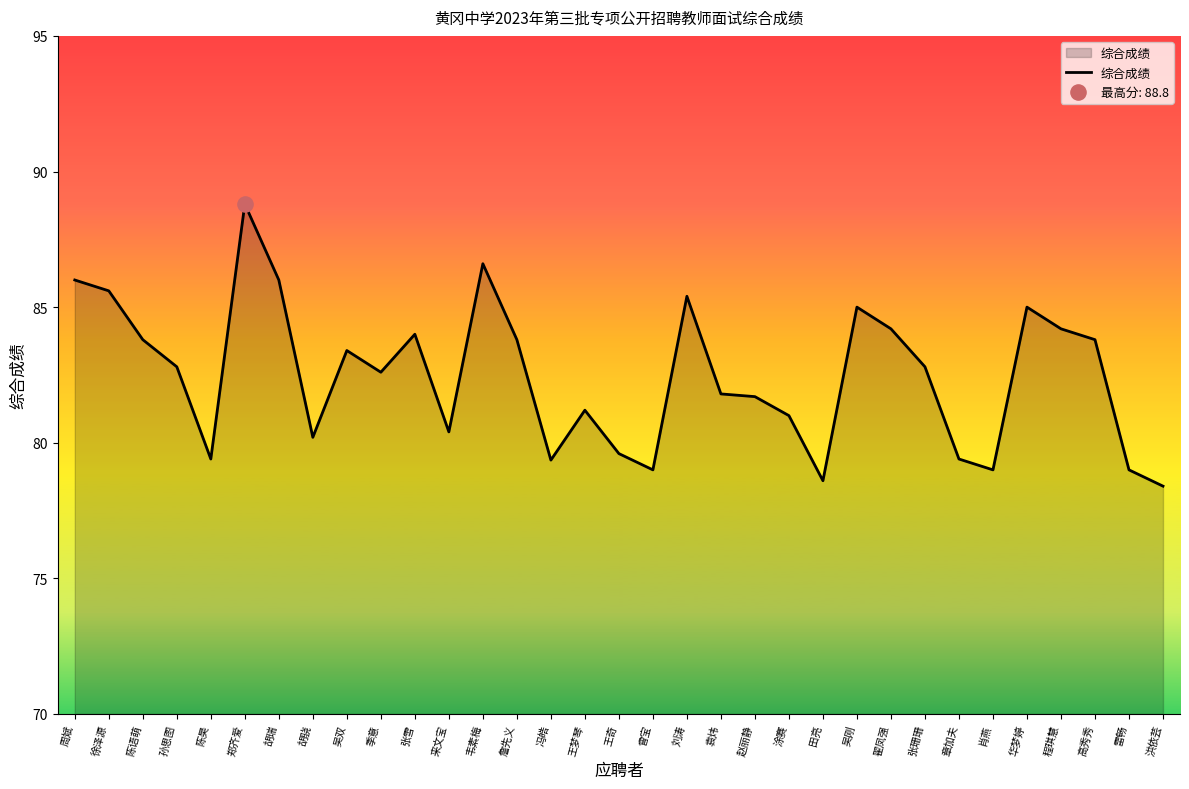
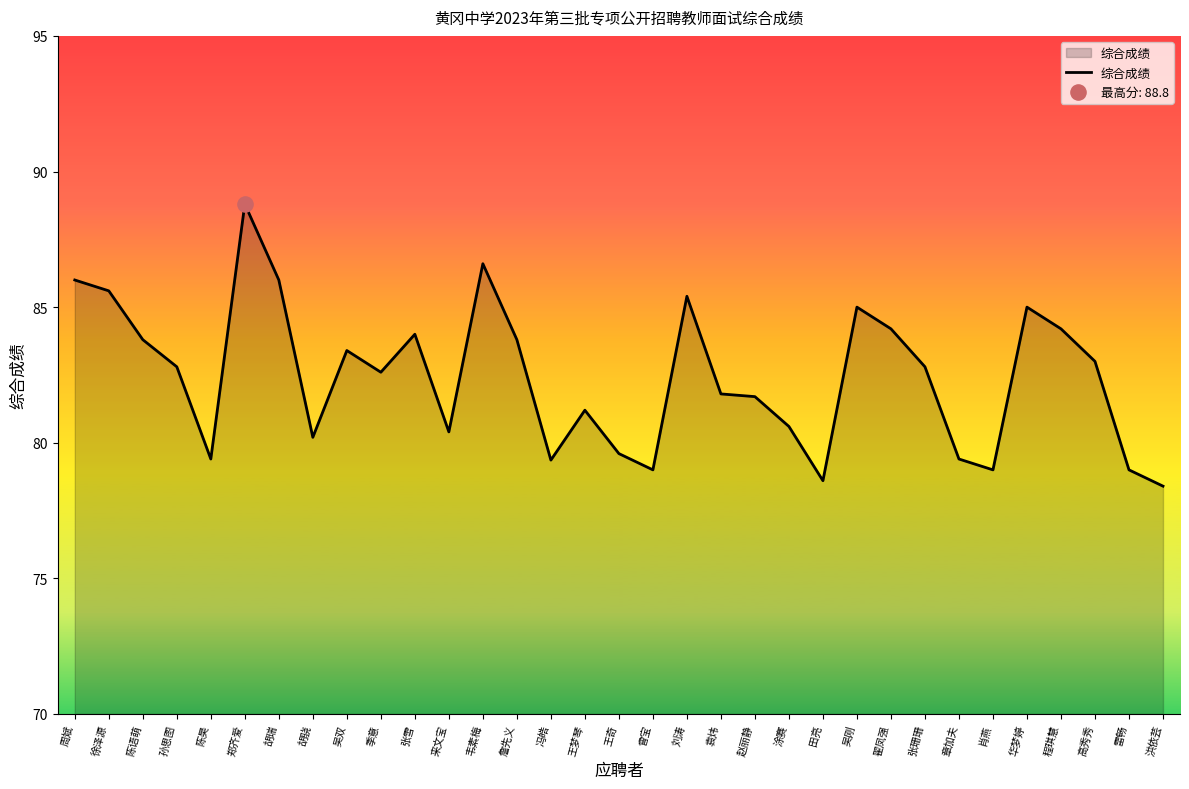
综合成绩, 涂赛: 81.0 -> 80.6
综合成绩, 高秀秀: 83.8 -> 83.0
